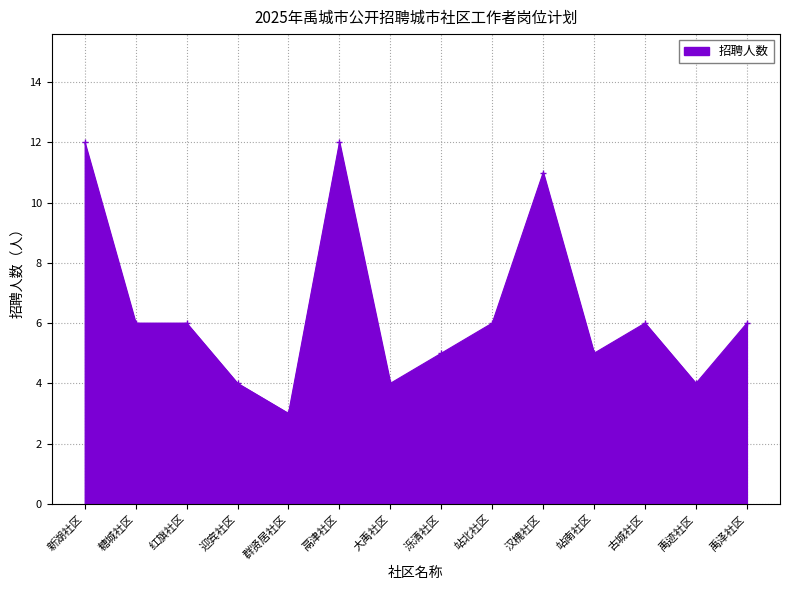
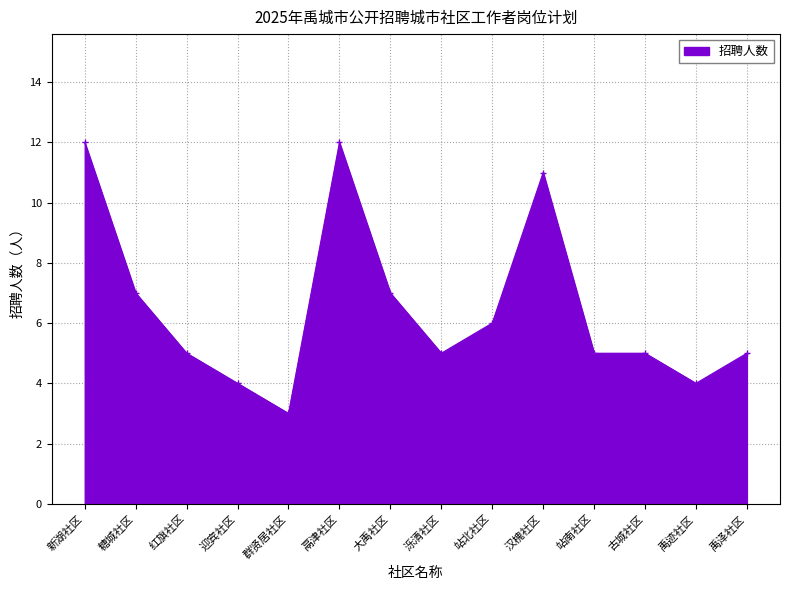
糖城社区: 6 -> 7
红旗社区: 6 -> 5
大禹社区: 4 -> 7
古城社区: 6 -> 5
禹泽社区: 6 -> 5
